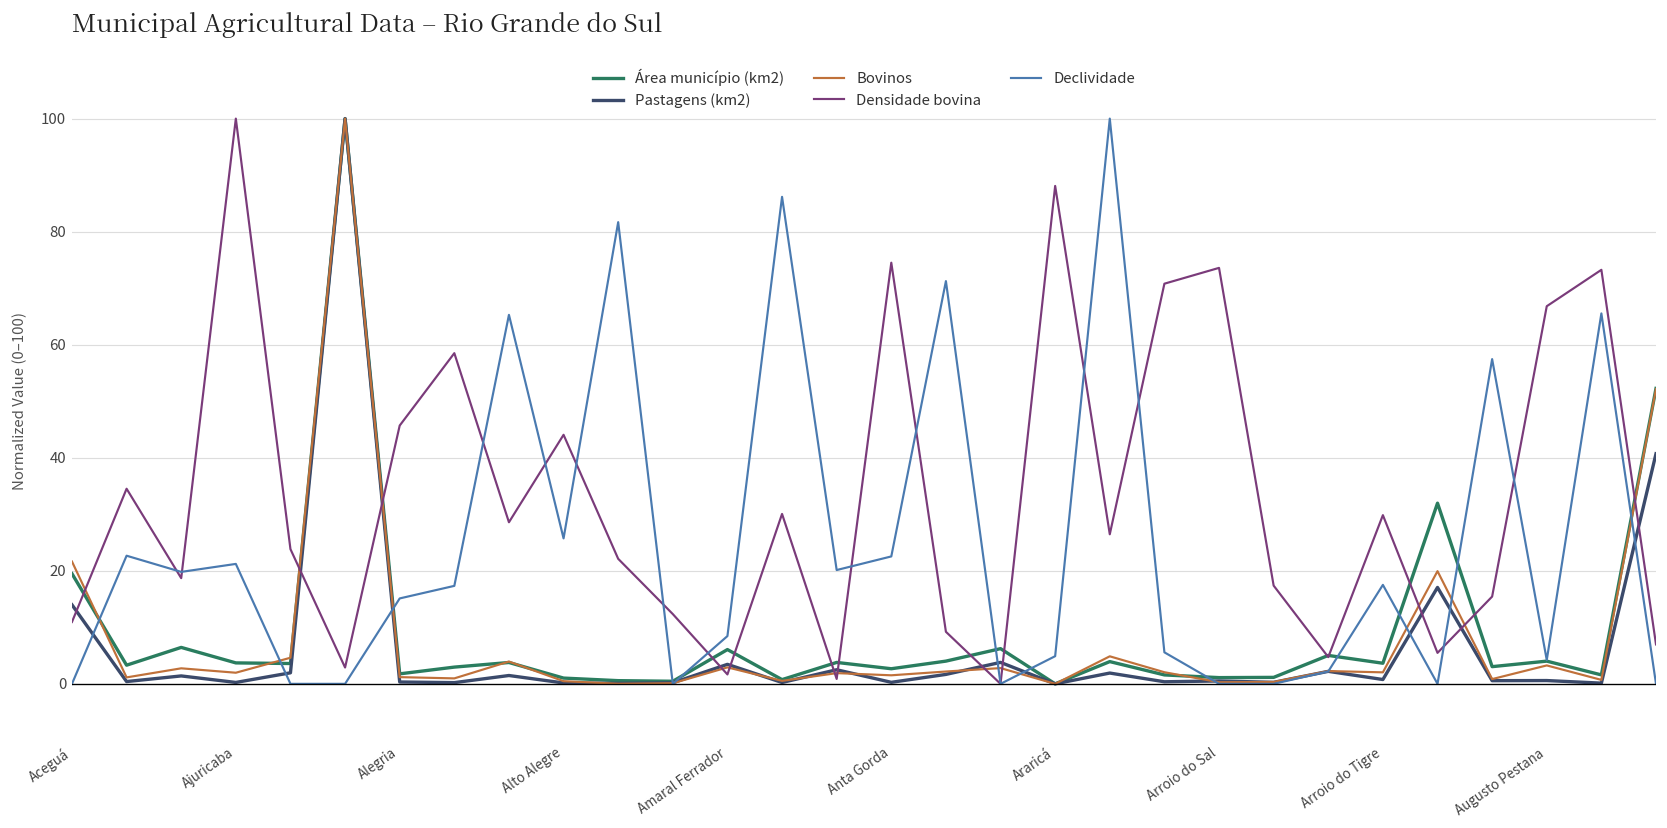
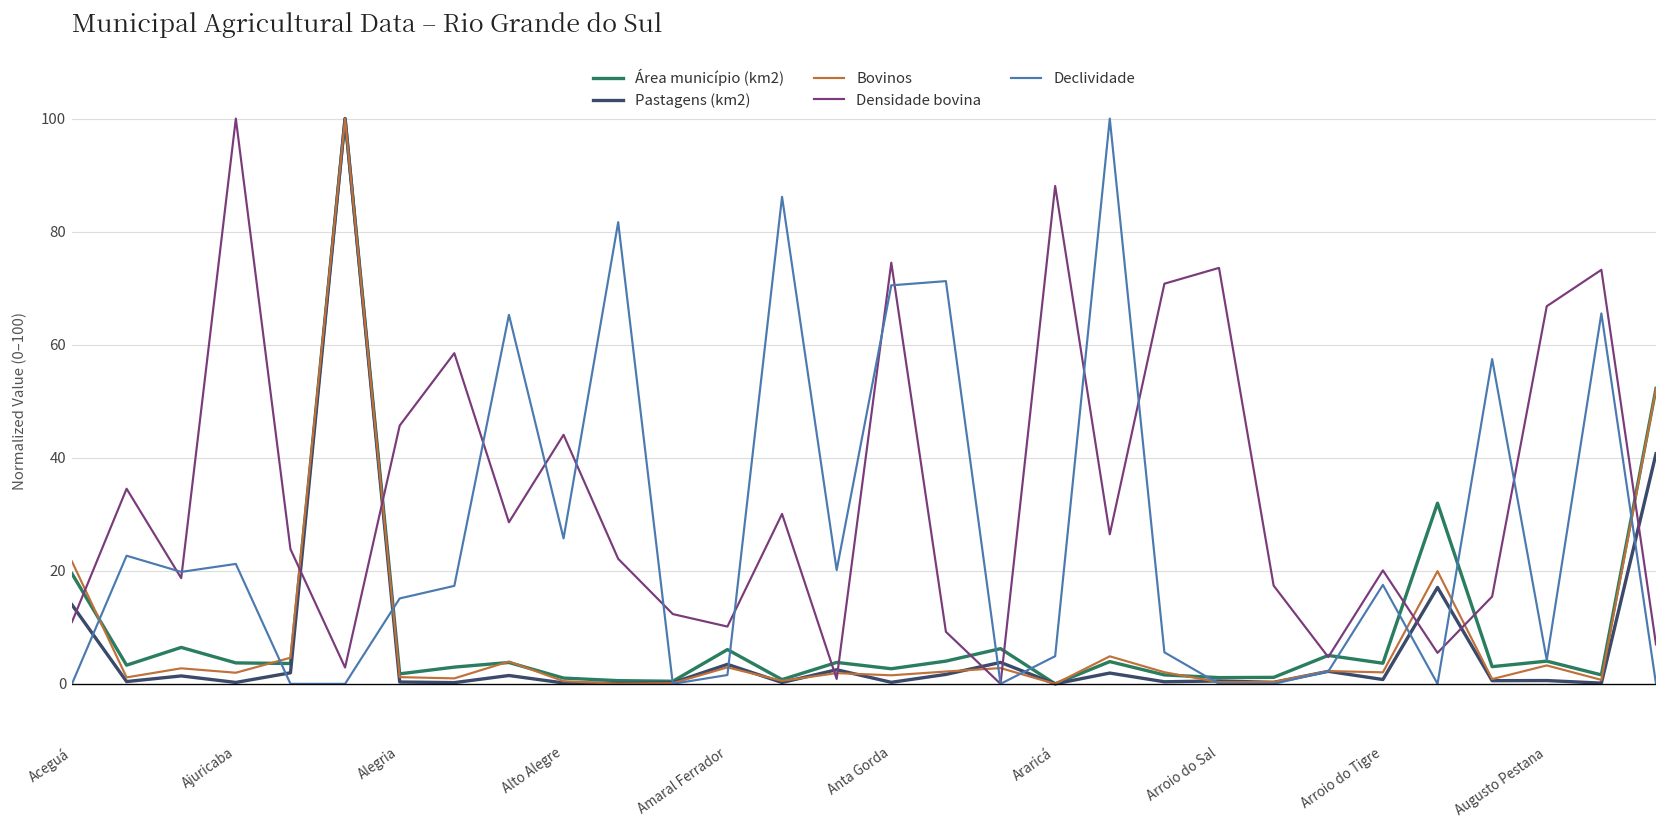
Densidade bovina, Amaral Ferrador: 2 -> 10
Declividade, Amaral Ferrador: 8 -> 2
Declividade, Anta Gorda: 23 -> 71
Densidade bovina, Arroio do Tigre: 30 -> 20
